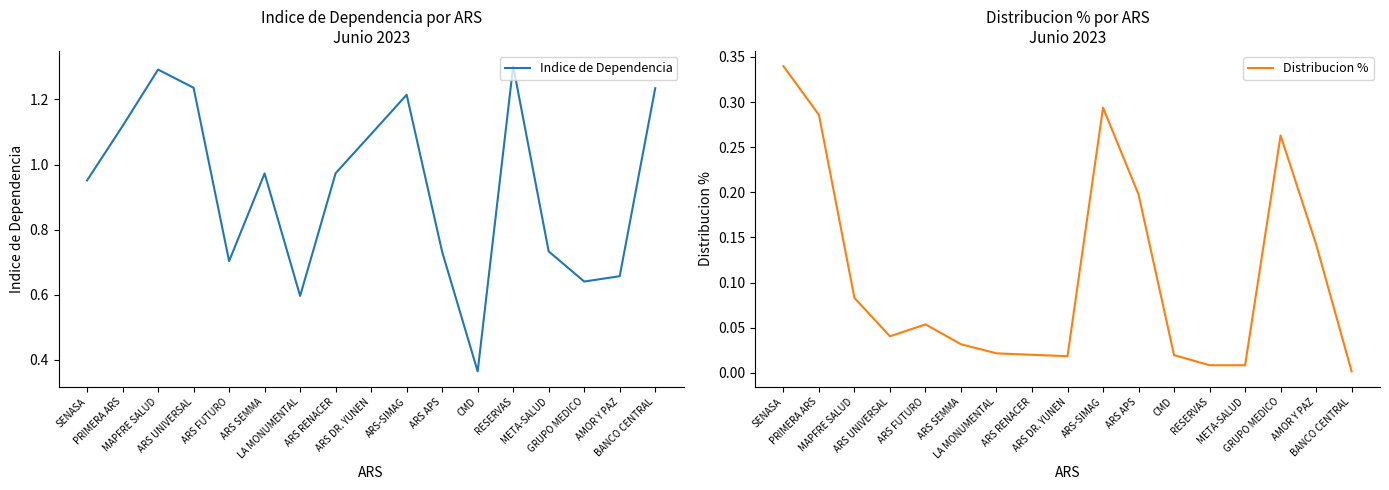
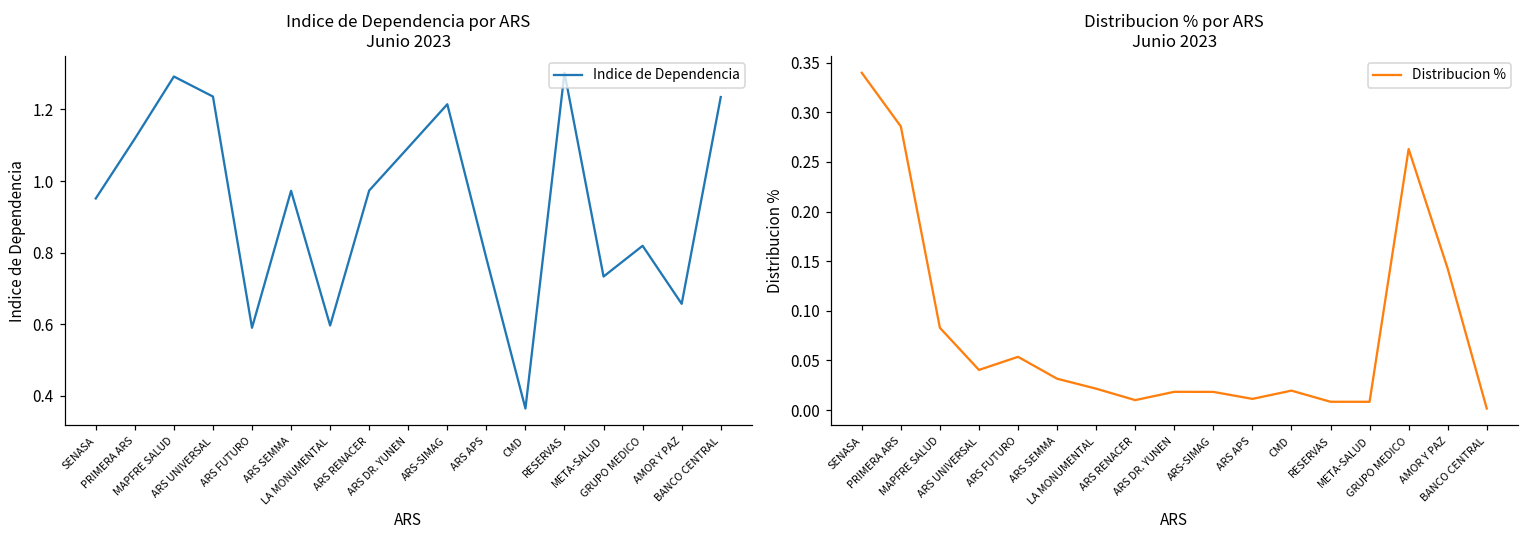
Indice de Dependencia por ARS Junio 2023, ARS FUTURO: 0.70 -> 0.59
Indice de Dependencia por ARS Junio 2023, ARS APS: 0.73 -> 0.78
Indice de Dependencia por ARS Junio 2023, GRUPO MEDICO: 0.64 -> 0.82
Distribucion % por ARS Junio 2023, ARS RENACER: 0.02 -> 0.01
Distribucion % por ARS Junio 2023, ARS-SIMAG: 0.29 -> 0.02
Distribucion % por ARS Junio 2023, ARS APS: 0.20 -> 0.01
